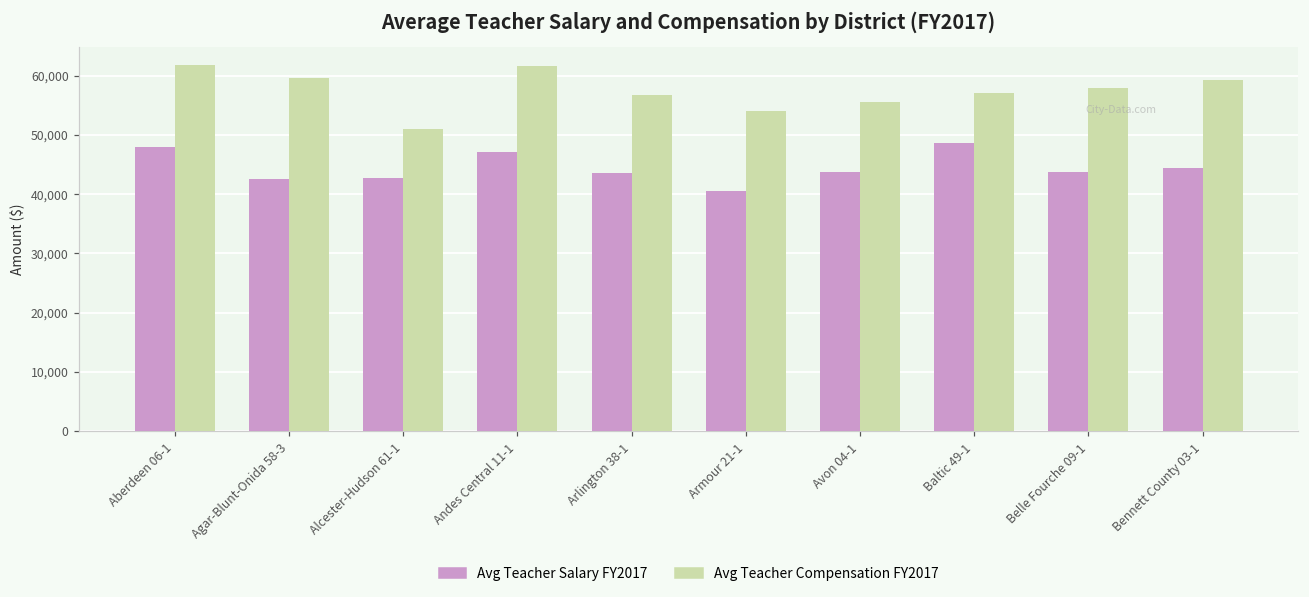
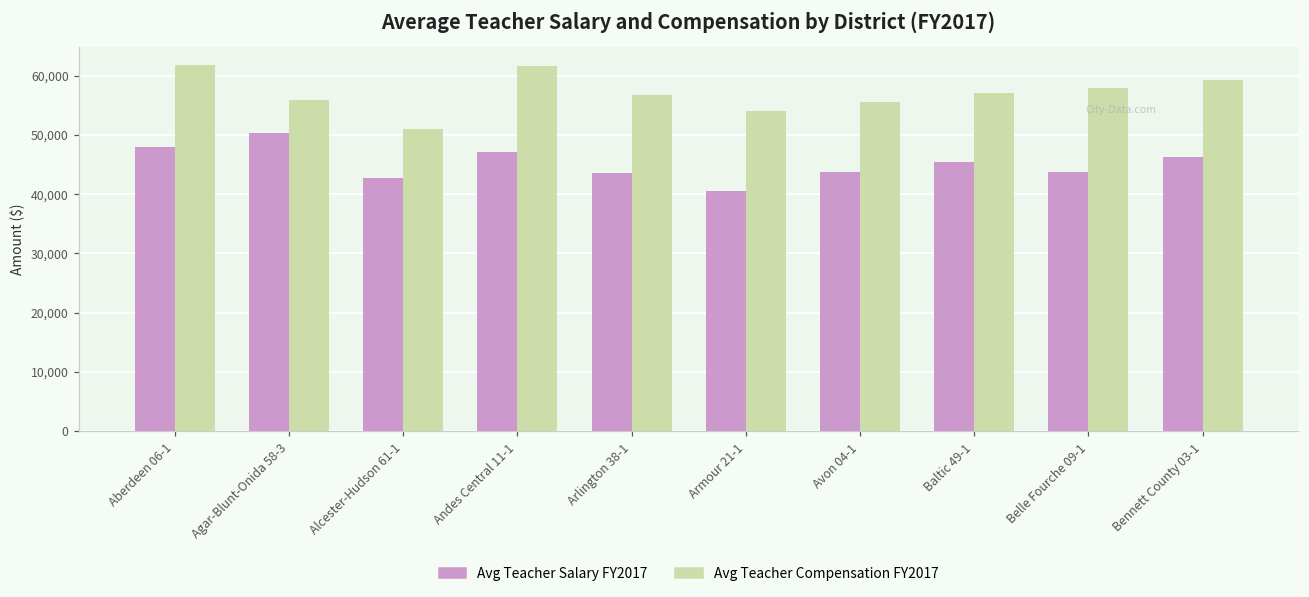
Avg Teacher Salary FY2017, Agar-Blunt-Onida 58-3: 43,000 -> 50,000
Avg Teacher Compensation FY2017, Agar-Blunt-Onida 58-3: 60,000 -> 56,000
Avg Teacher Salary FY2017, Baltic 49-1: 49,000 -> 45,000
Avg Teacher Salary FY2017, Bennett County 03-1: 44,000 -> 46,000
